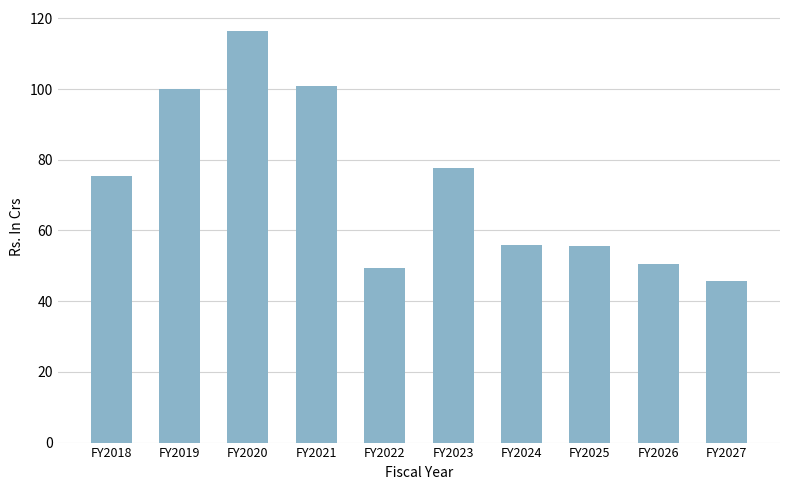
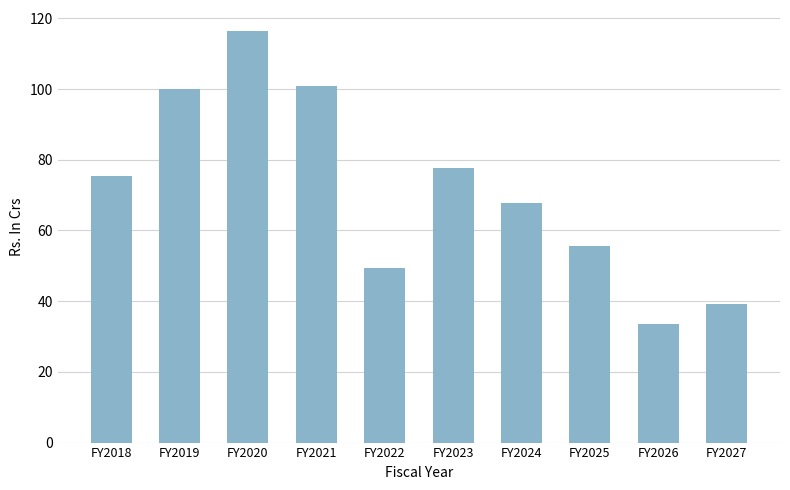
FY2024: 56 -> 68
FY2026: 51 -> 34
FY2027: 46 -> 39
